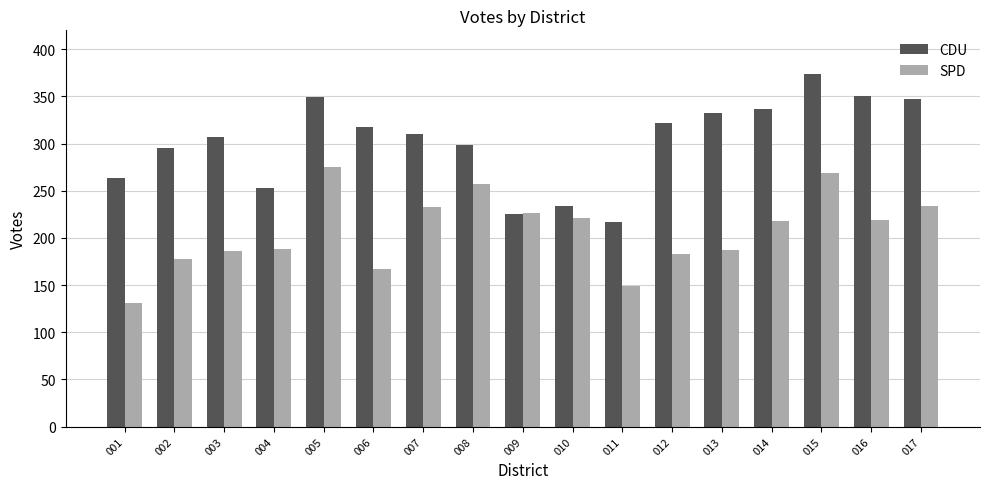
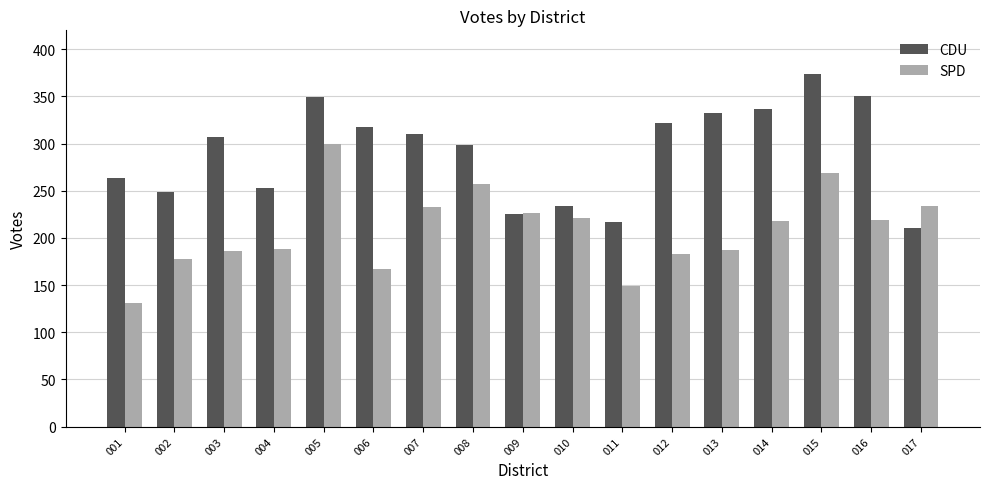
CDU, 002: 300 -> 250
SPD, 005: 280 -> 300
CDU, 017: 350 -> 210
